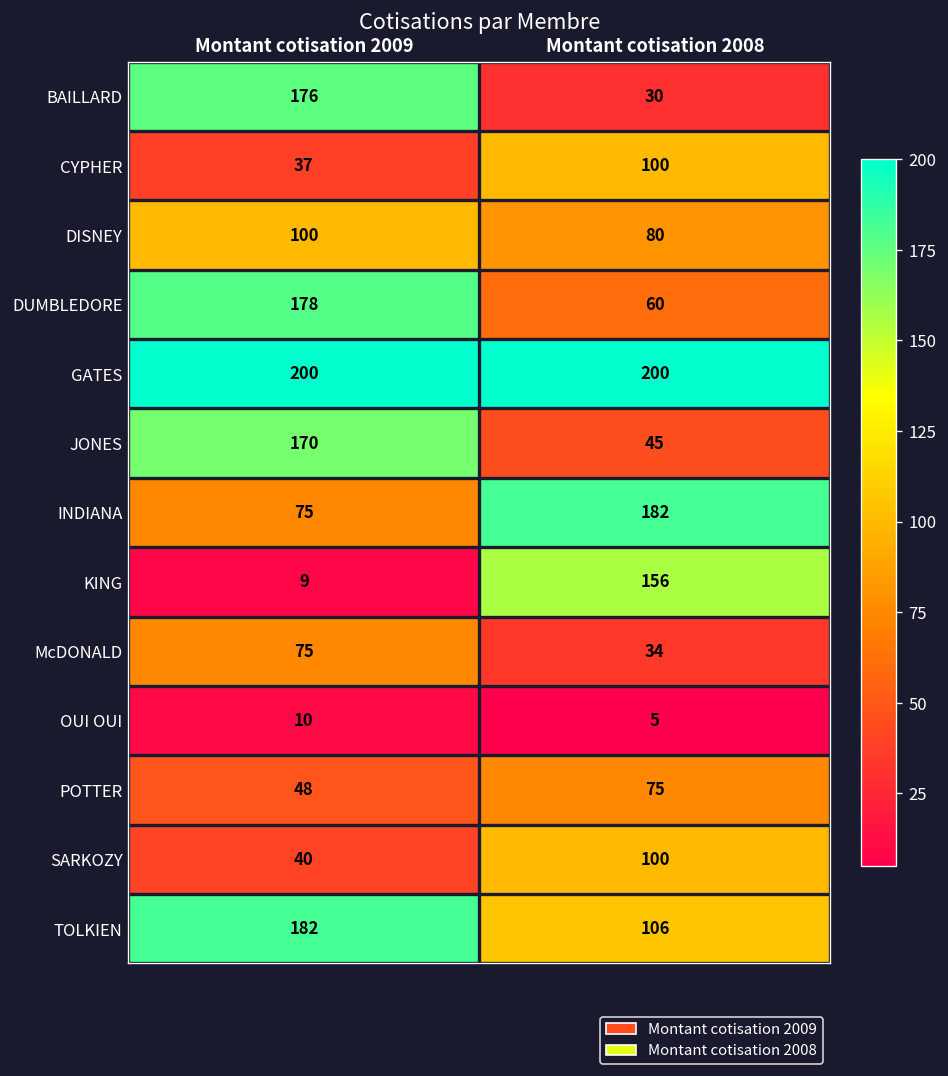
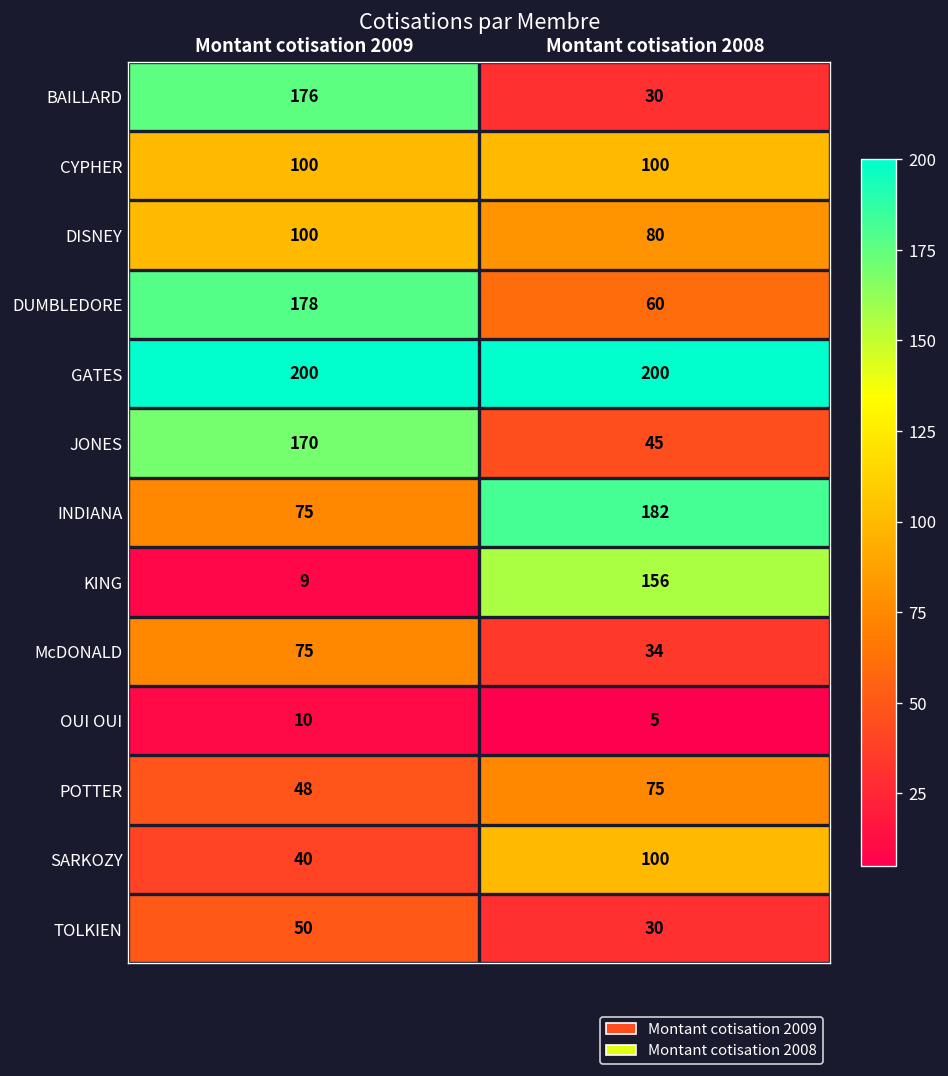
CYPHER, Montant cotisation 2009: 37 -> 100
TOLKIEN, Montant cotisation 2009: 182 -> 50
TOLKIEN, Montant cotisation 2008: 106 -> 30
